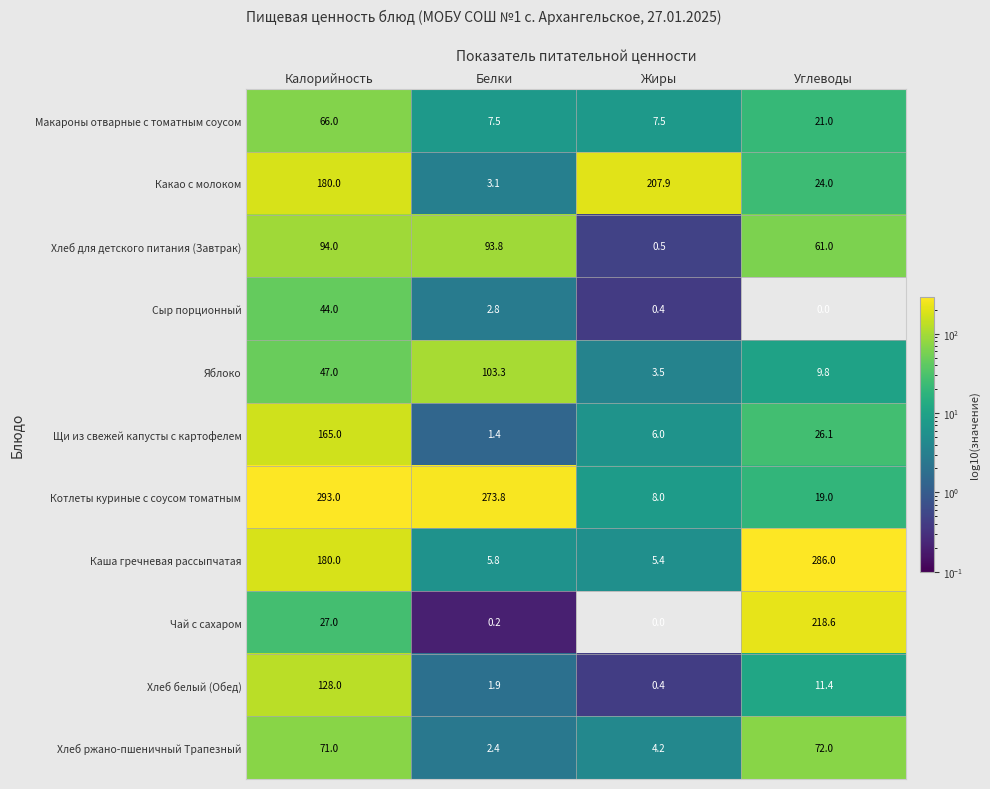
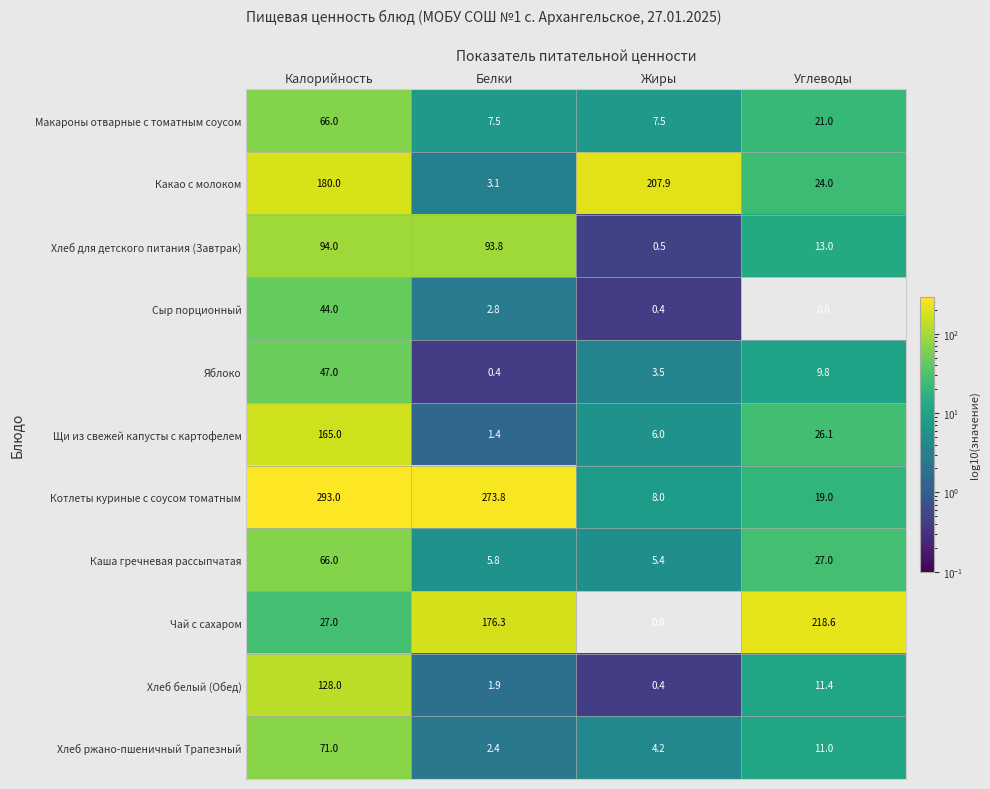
Хлеб для детского питания (Завтрак), Углеводы: 61.0 -> 13.0
Яблоко, Белки: 103.3 -> 0.4
Каша гречневая рассыпчатая, Калорийность: 180.0 -> 66.0
Каша гречневая рассыпчатая, Углеводы: 286.0 -> 27.0
Чай с сахаром, Белки: 0.2 -> 176.3
Хлеб ржано-пшеничный Трапезный, Углеводы: 72.0 -> 11.0
